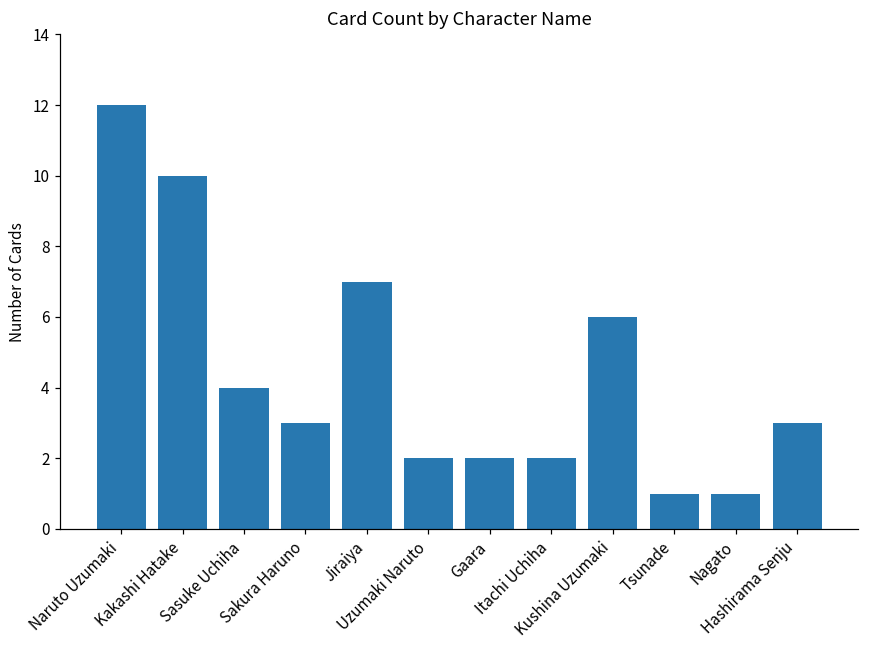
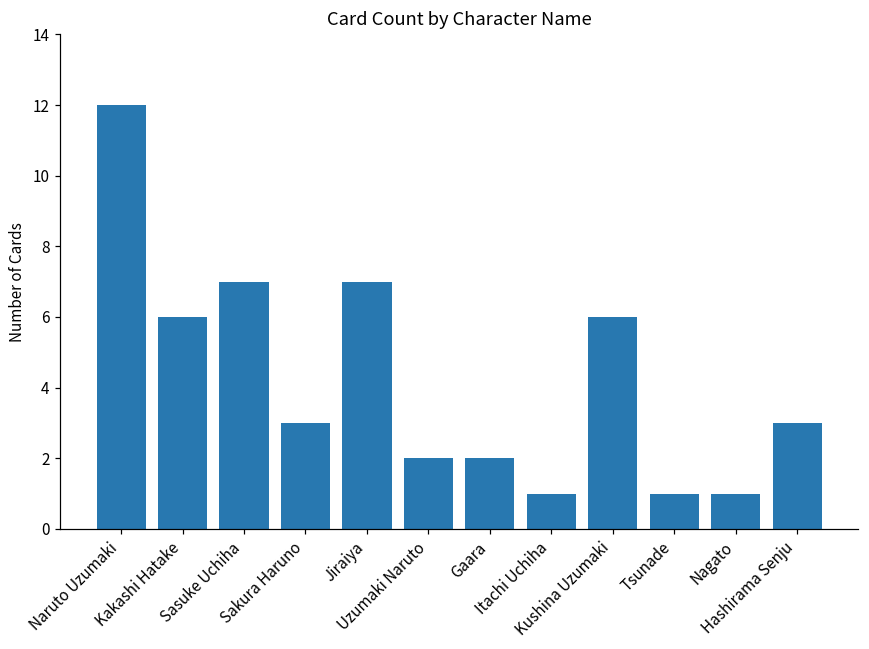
Kakashi Hatake: 10 -> 6
Sasuke Uchiha: 4 -> 7
Itachi Uchiha: 2 -> 1
